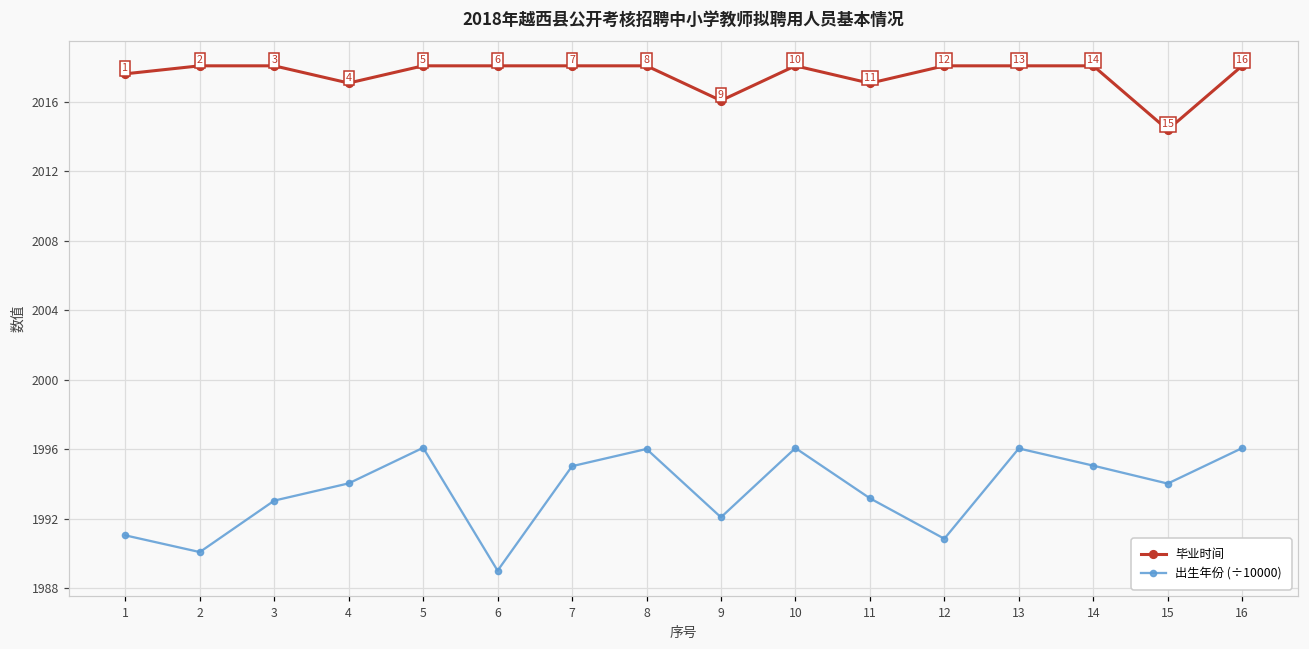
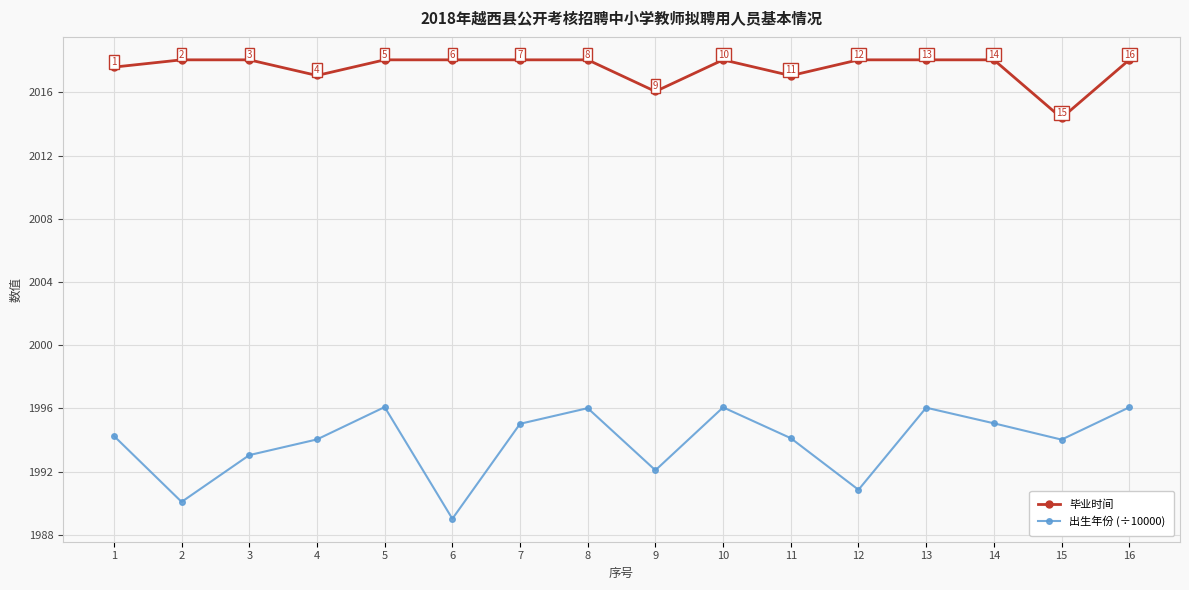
出生年份 (÷10000), 1: 1991.1 -> 1994.3
出生年份 (÷10000), 11: 1993.2 -> 1994.1
